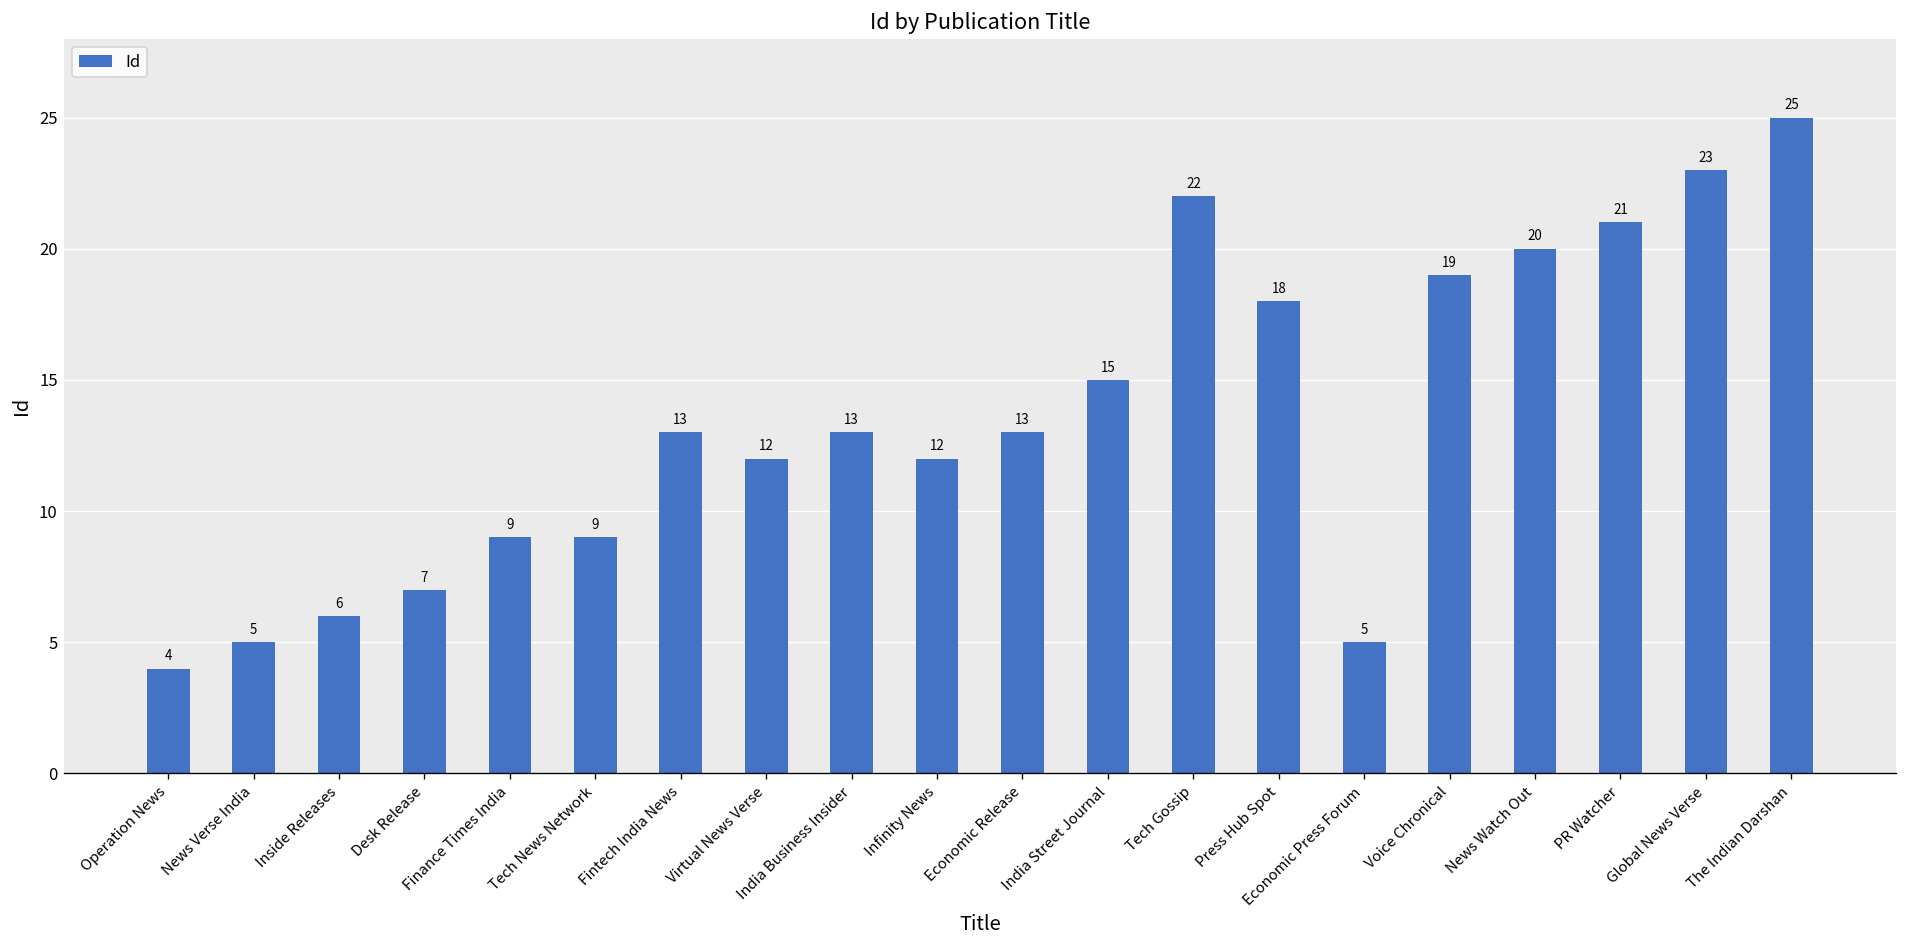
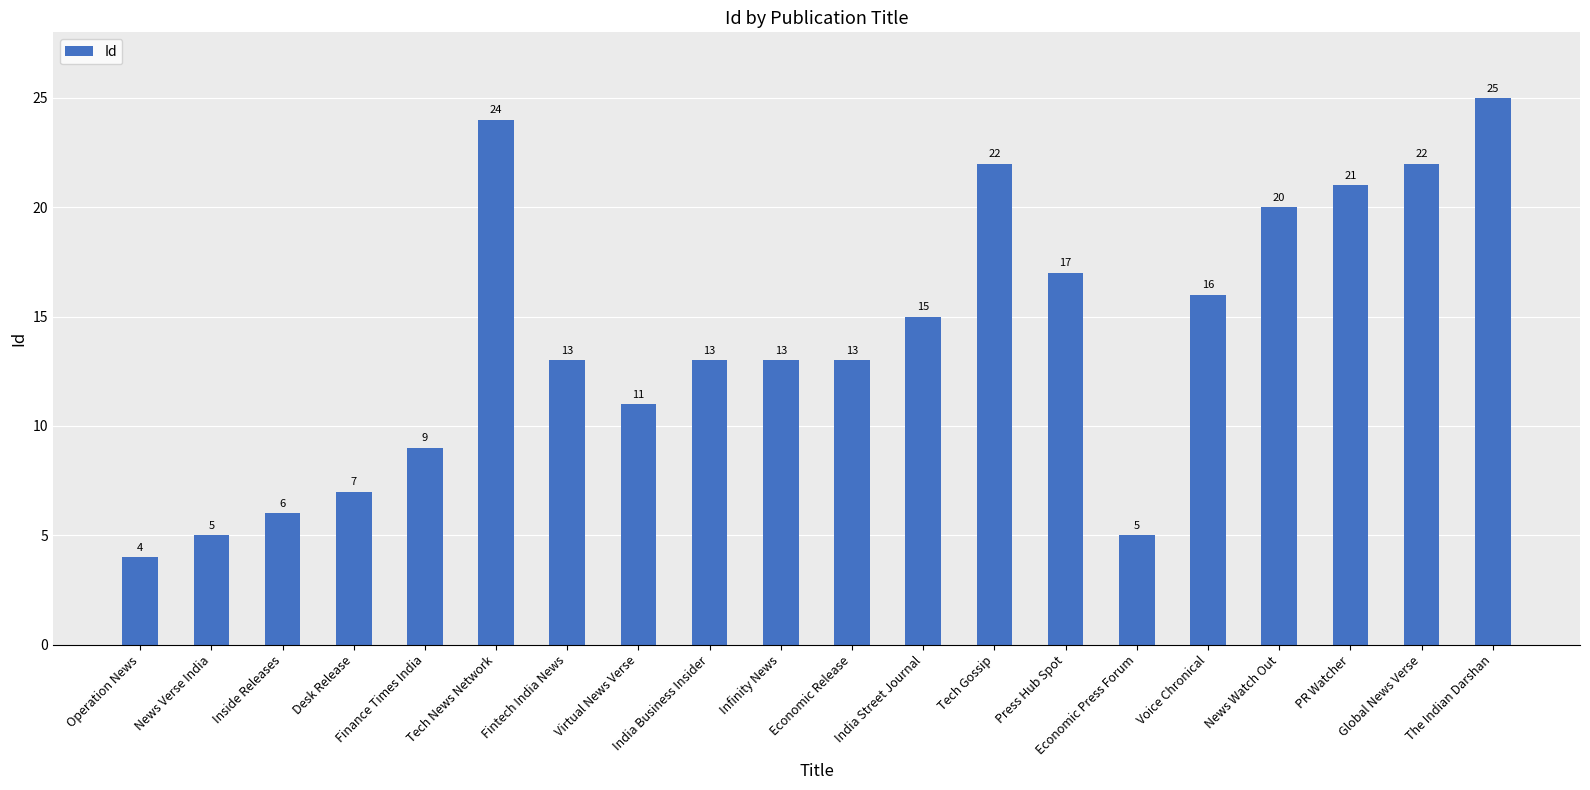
Tech News Network: 9 -> 24
Virtual News Verse: 12 -> 11
Infinity News: 12 -> 13
Press Hub Spot: 18 -> 17
Voice Chronical: 19 -> 16
Global News Verse: 23 -> 22
